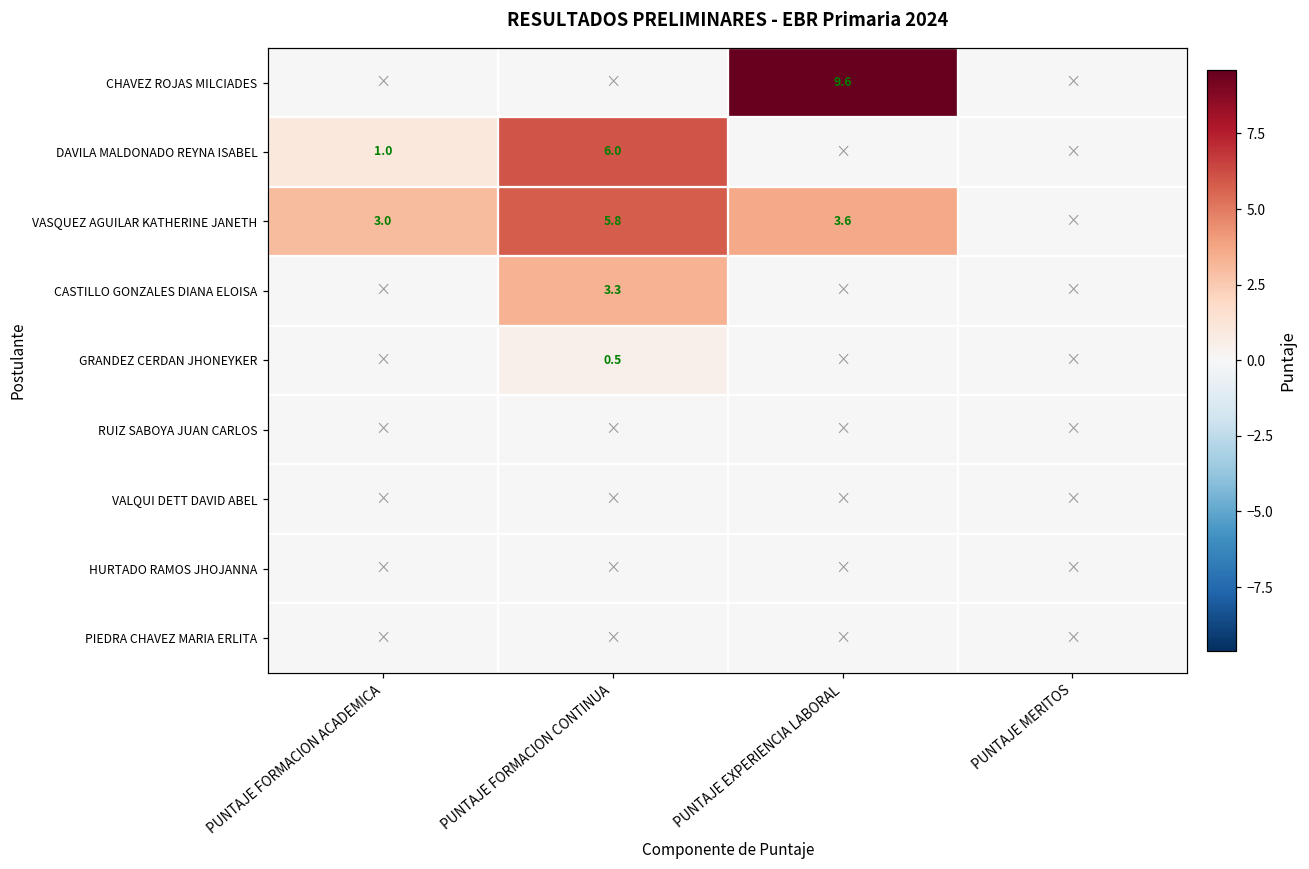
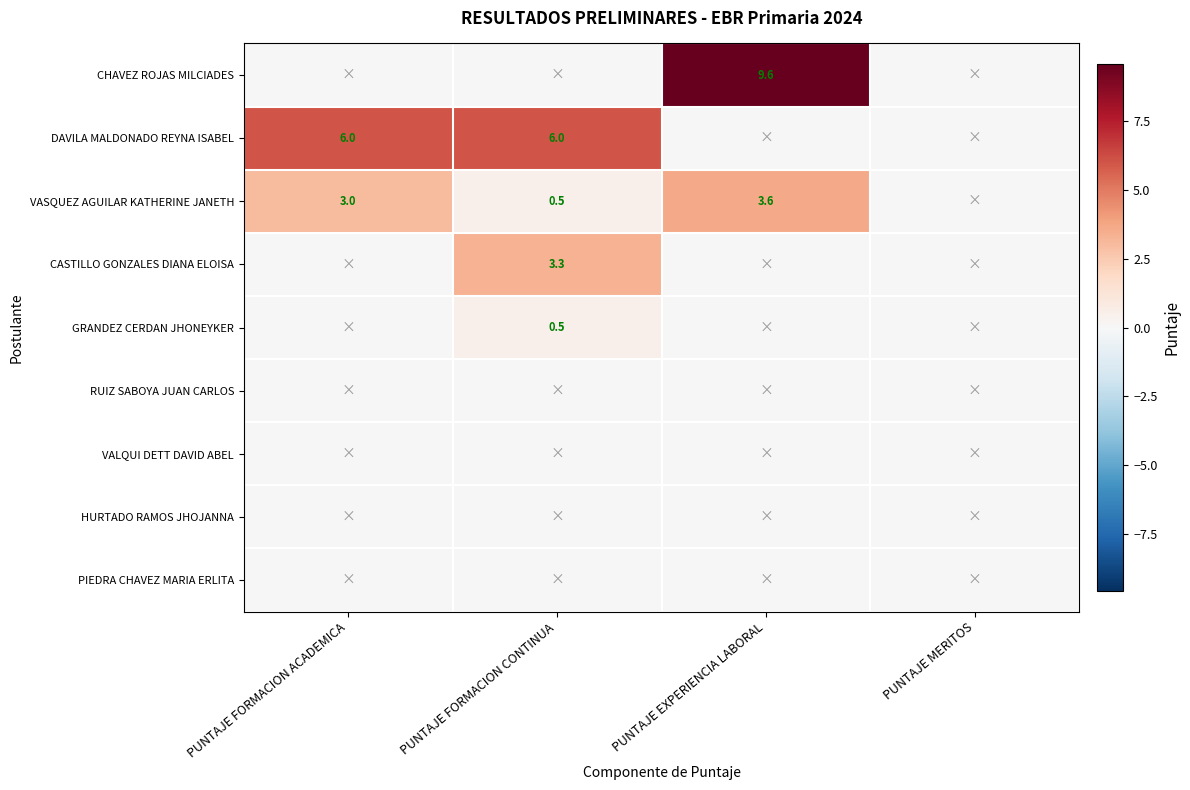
DAVILA MALDONADO REYNA ISABEL, PUNTAJE FORMACION ACADEMICA: 1.0 -> 6.0
VASQUEZ AGUILAR KATHERINE JANETH, PUNTAJE FORMACION CONTINUA: 5.8 -> 0.5
